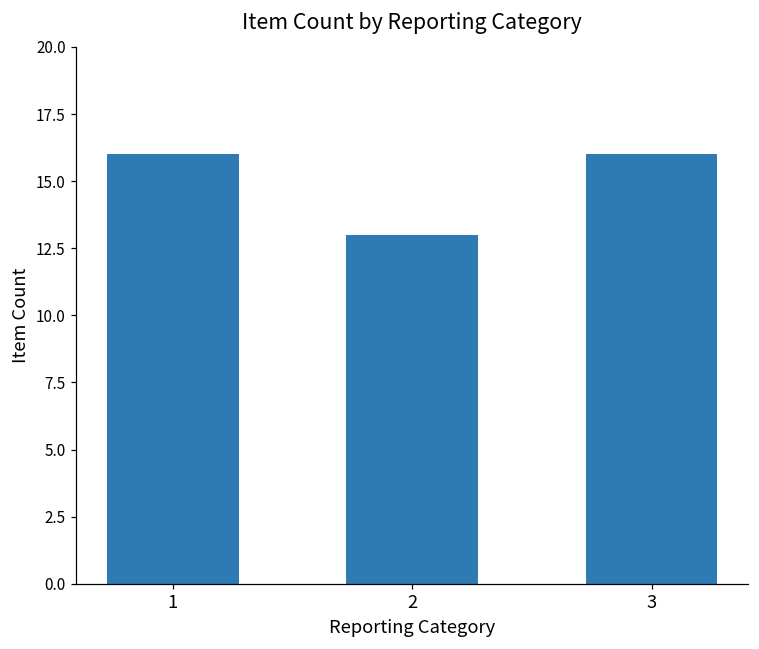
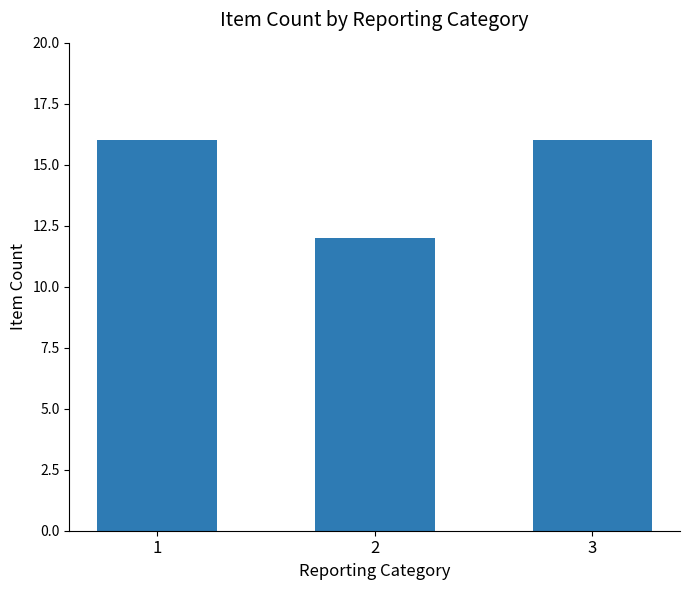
2: 13 -> 12
